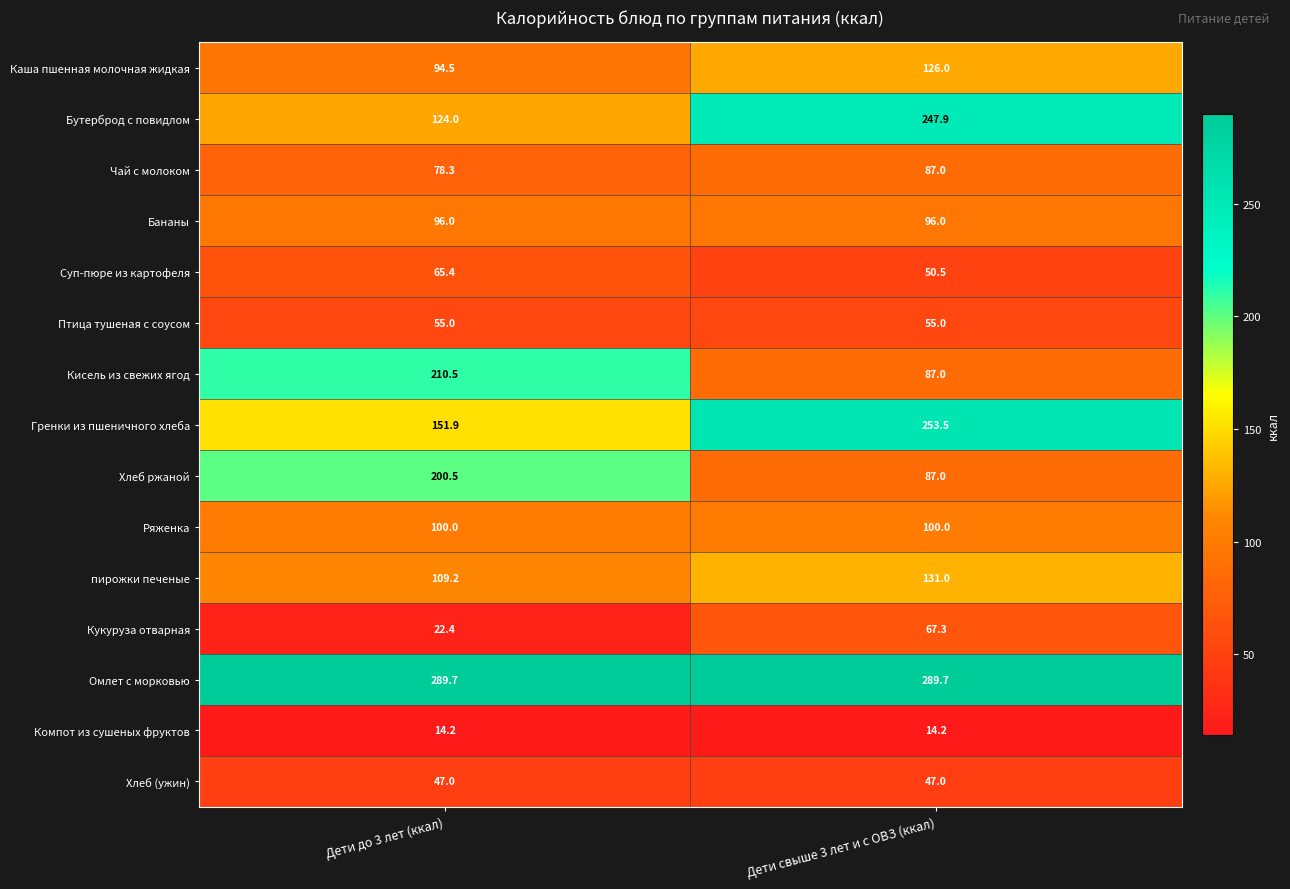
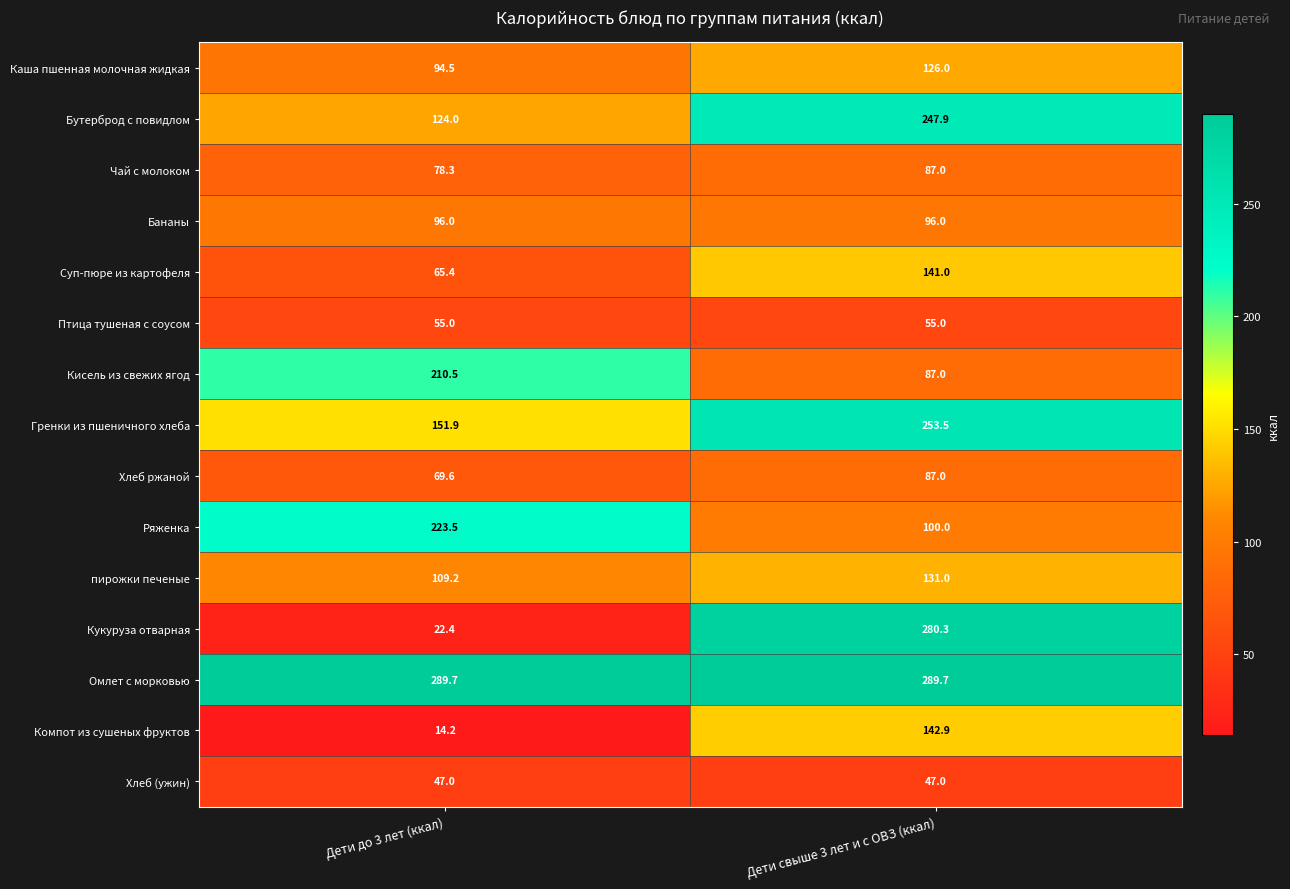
Суп-пюре из картофеля, Дети свыше 3 лет и с ОВЗ (ккал): 50.5 -> 141.0
Хлеб ржаной, Дети до 3 лет (ккал): 200.5 -> 69.6
Ряженка, Дети до 3 лет (ккал): 100.0 -> 223.5
Кукуруза отварная, Дети свыше 3 лет и с ОВЗ (ккал): 67.3 -> 280.3
Компот из сушеных фруктов, Дети свыше 3 лет и с ОВЗ (ккал): 14.2 -> 142.9
